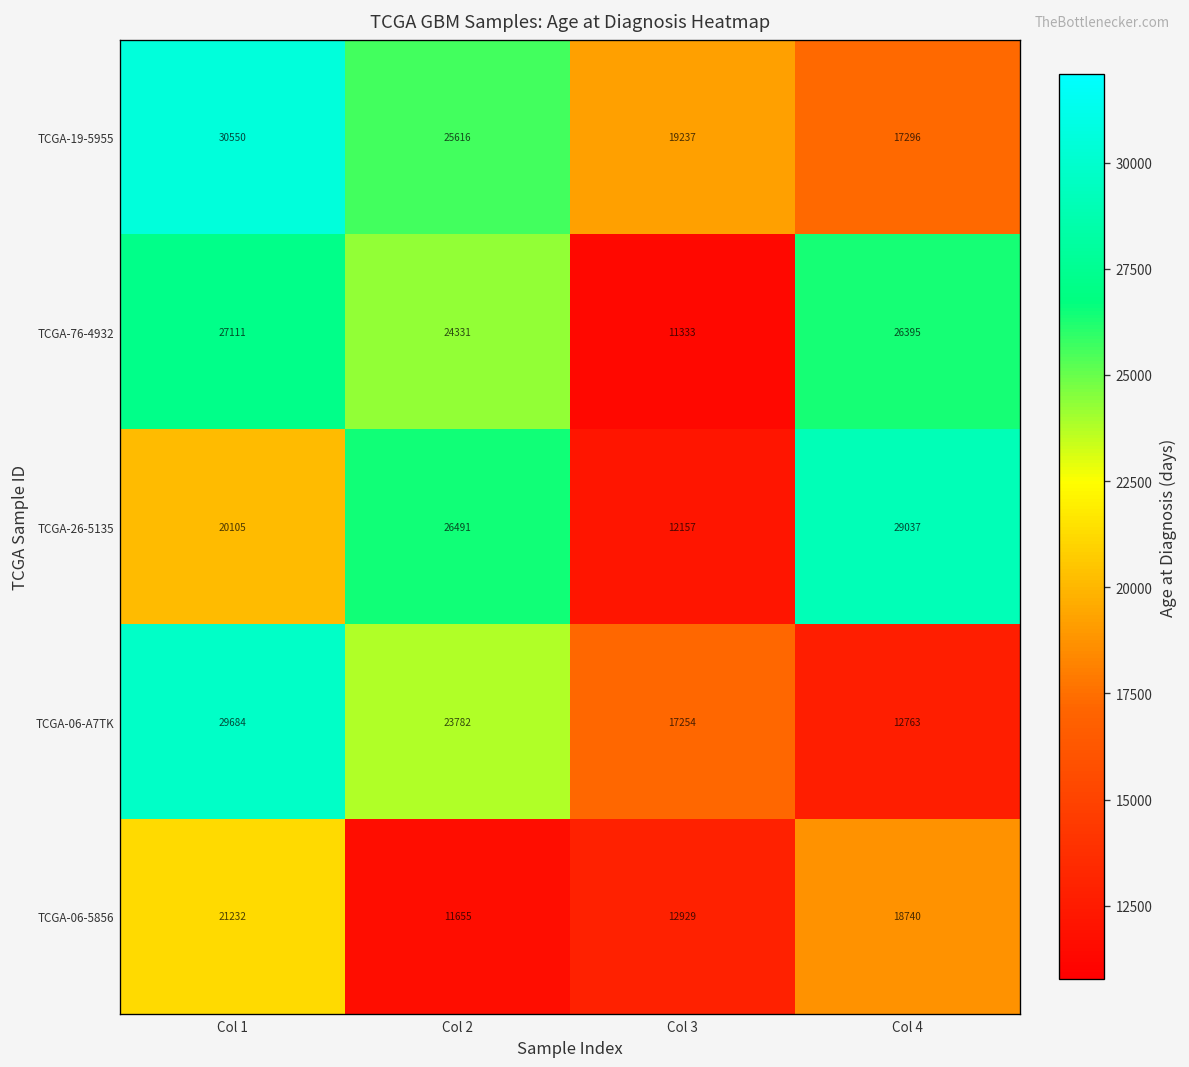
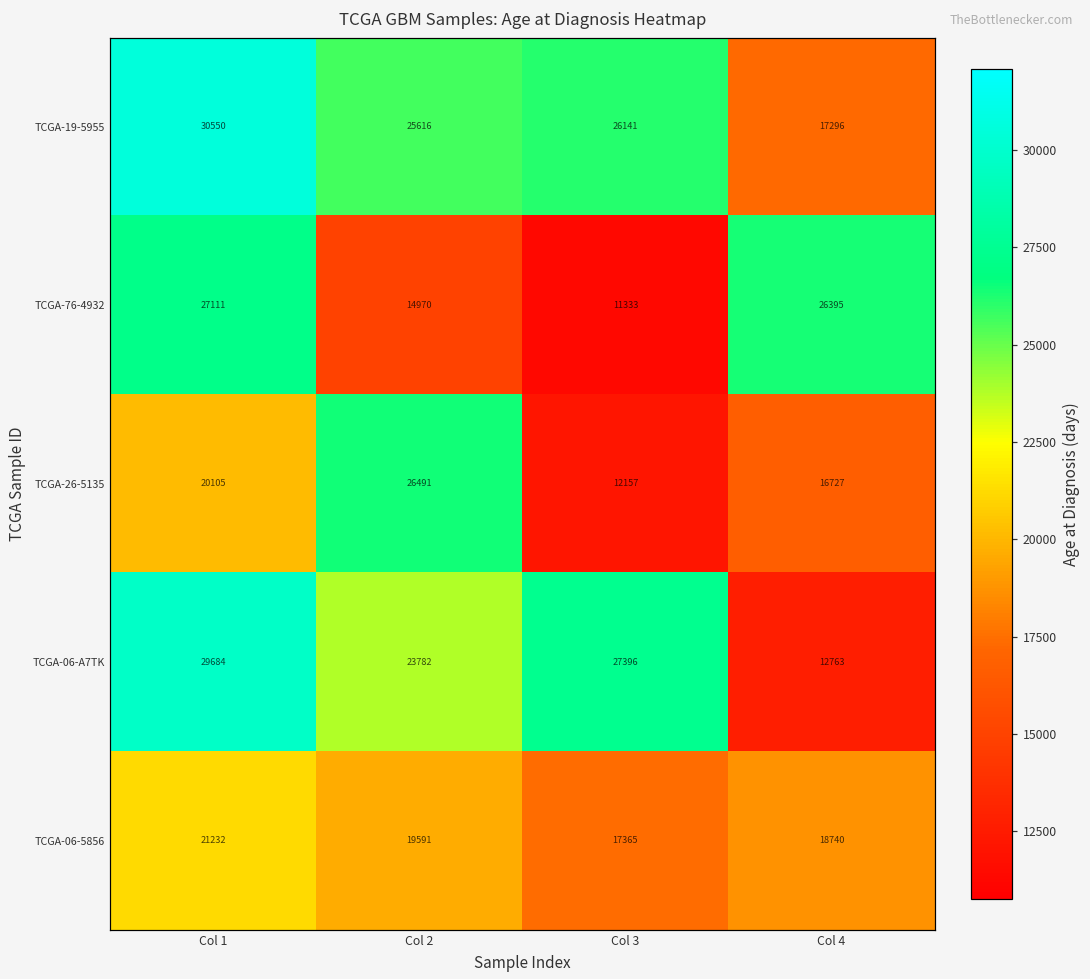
TCGA-19-5955, Col 3: 19237 -> 26141
TCGA-76-4932, Col 2: 24331 -> 14970
TCGA-26-5135, Col 4: 29037 -> 16727
TCGA-06-A7TK, Col 3: 17254 -> 27396
TCGA-06-5856, Col 2: 11655 -> 19591
TCGA-06-5856, Col 3: 12929 -> 17365
